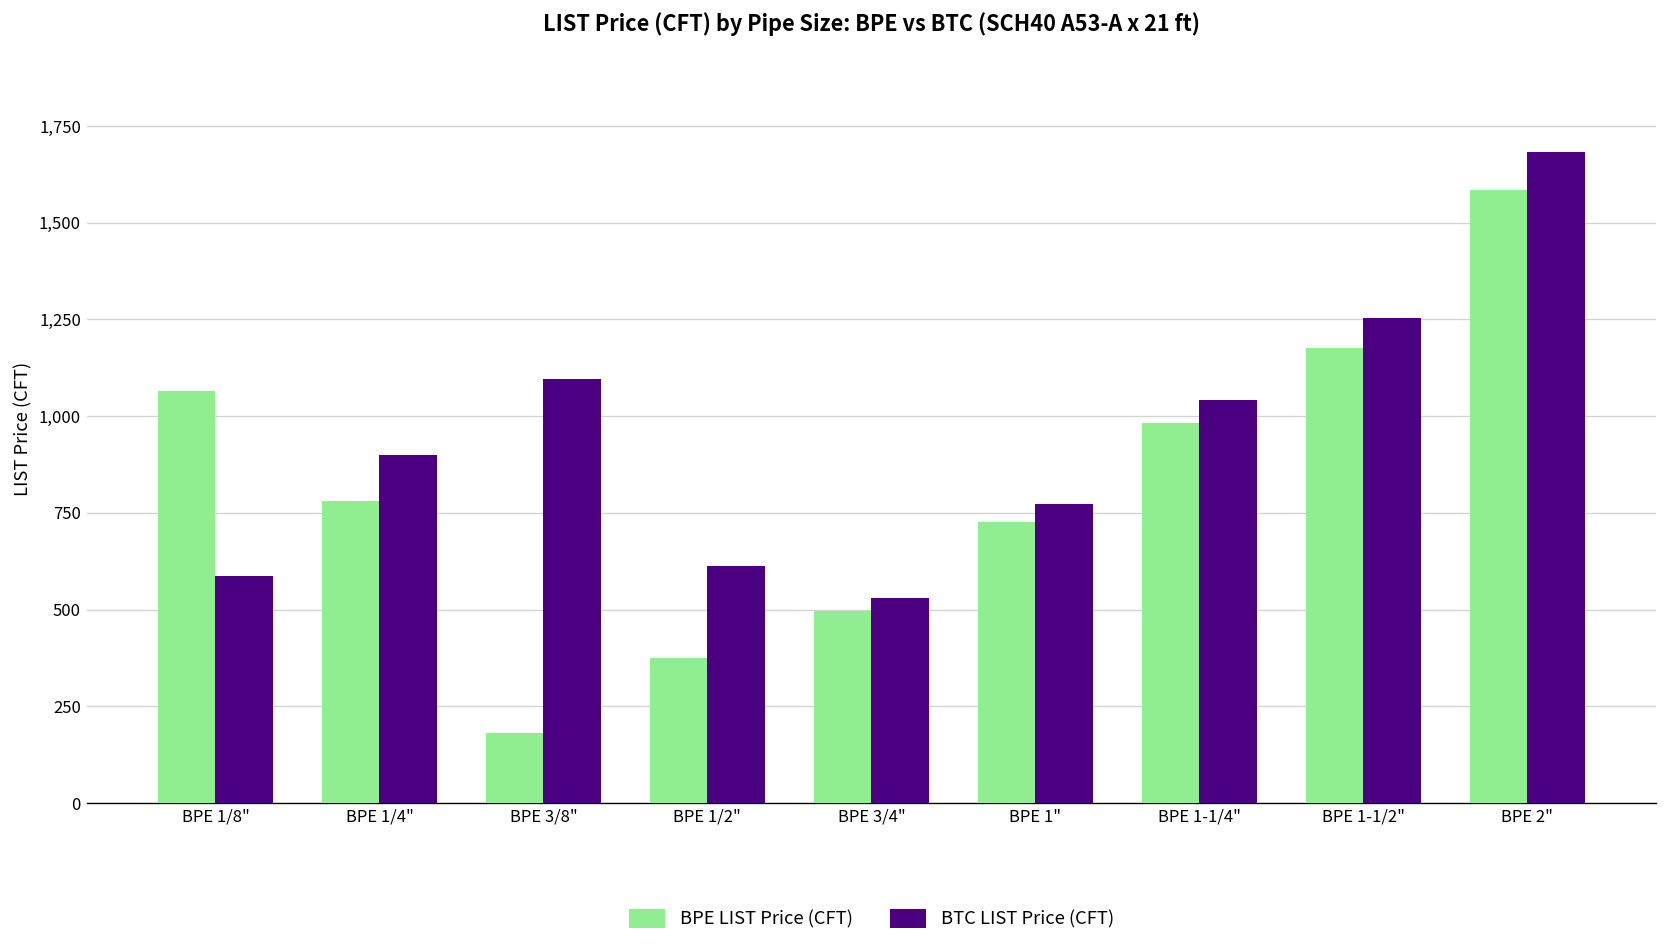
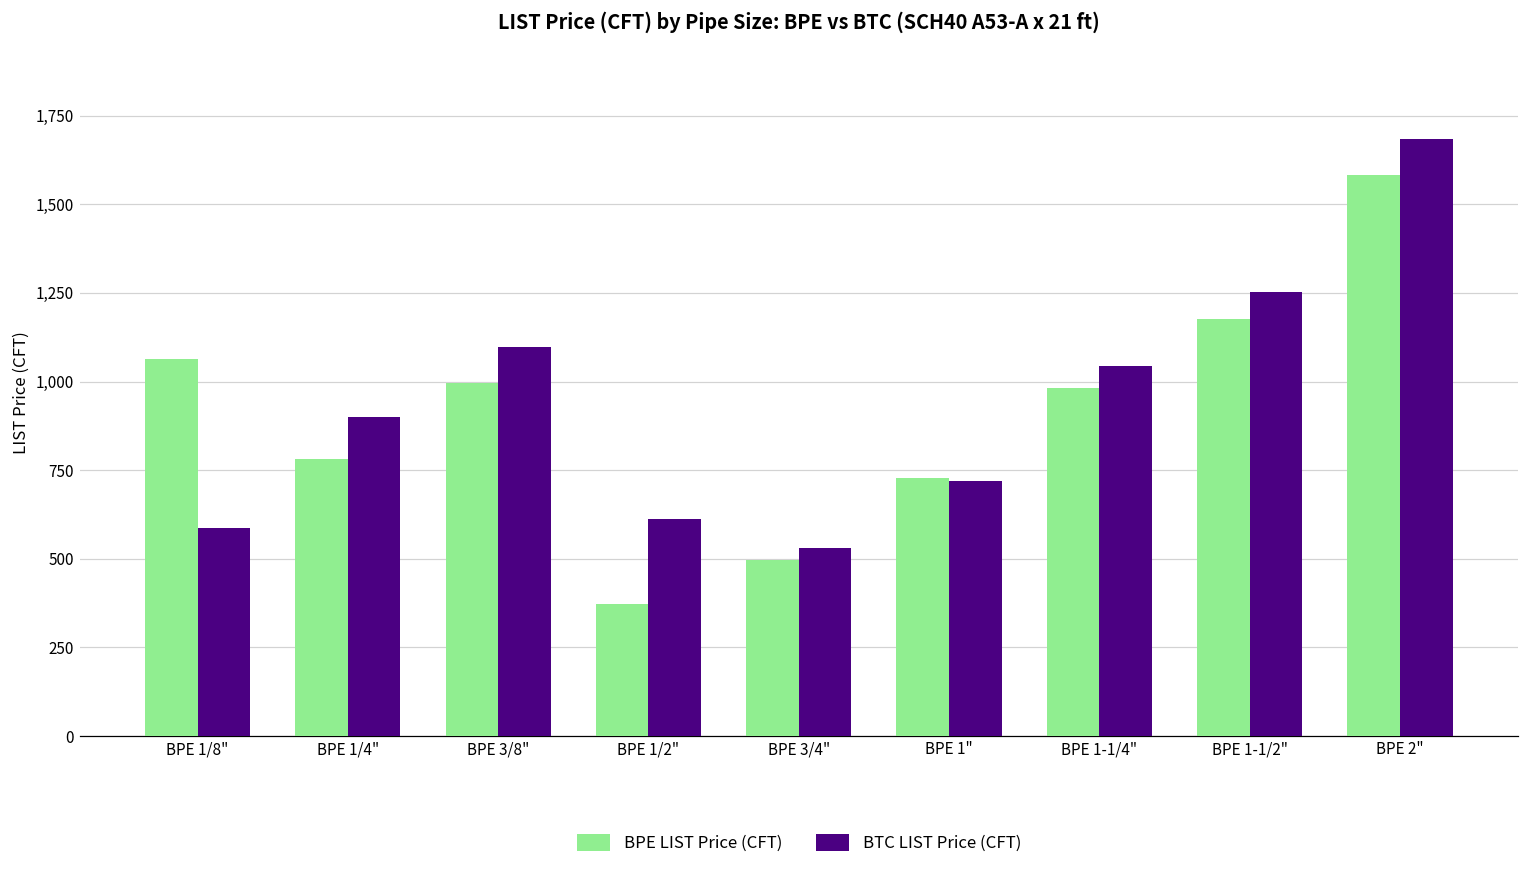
BPE LIST Price (CFT), BPE 3/8": 180 -> 1,000
BTC LIST Price (CFT), BPE 1": 770 -> 720
